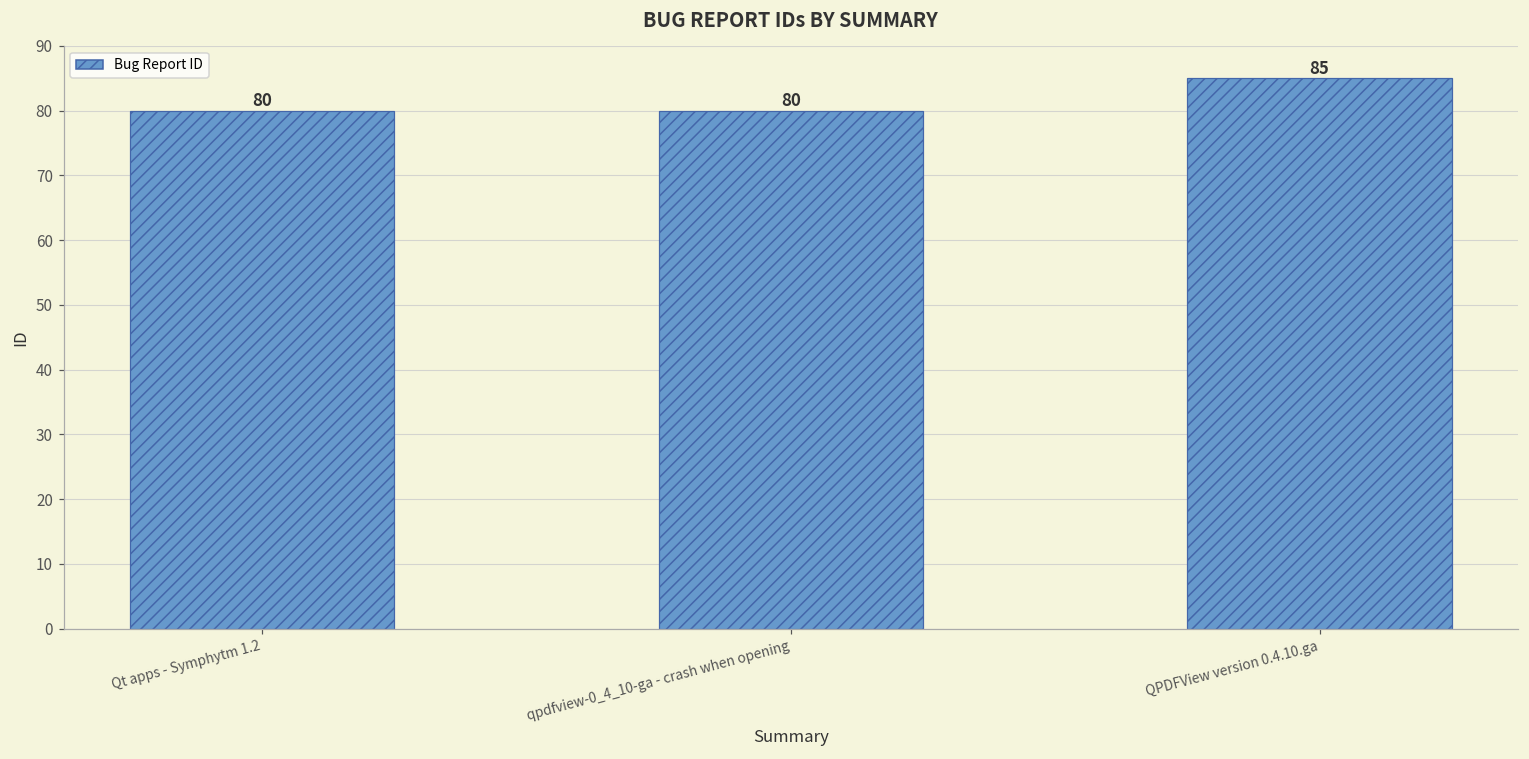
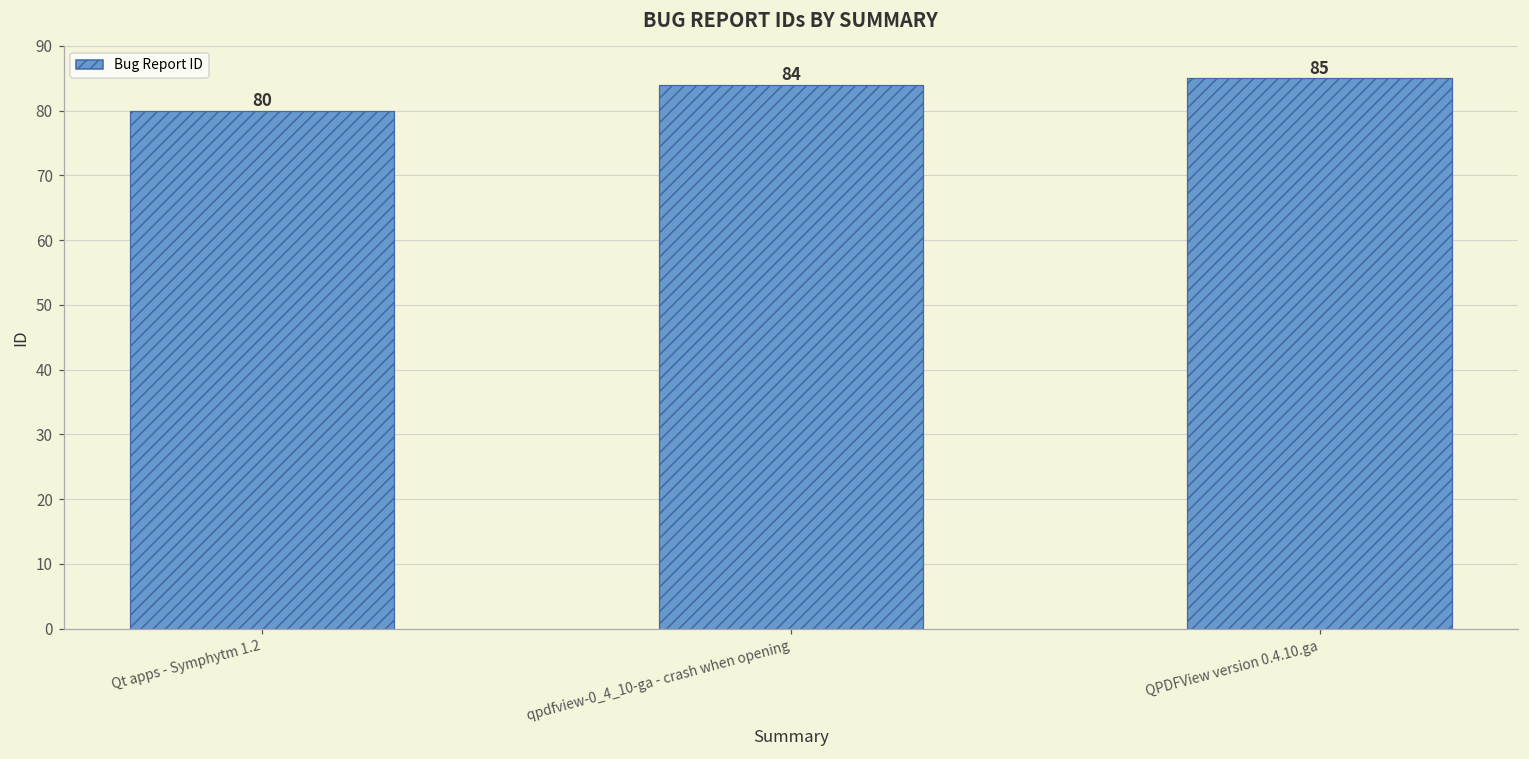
qpdfview-0_4_10-ga - crash when opening: 80 -> 84
